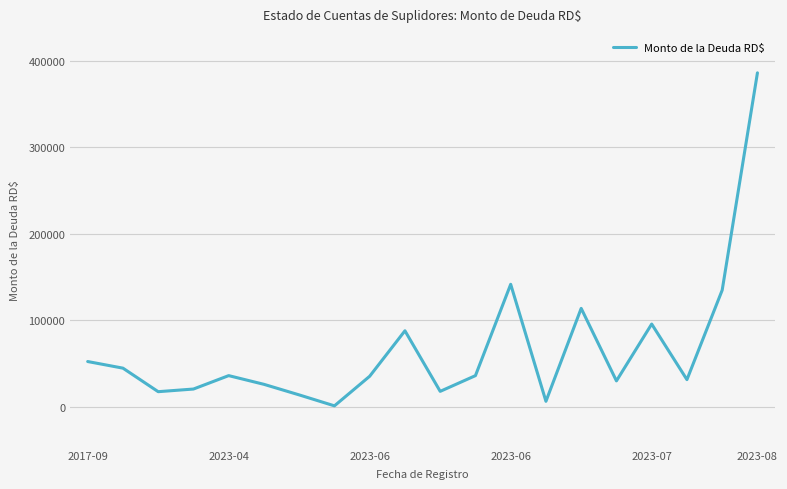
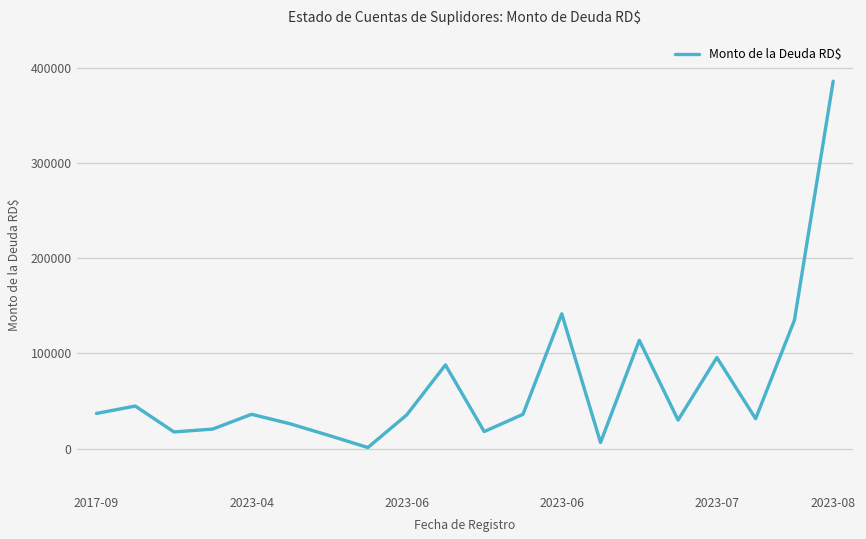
2017-09: 50000 -> 40000
